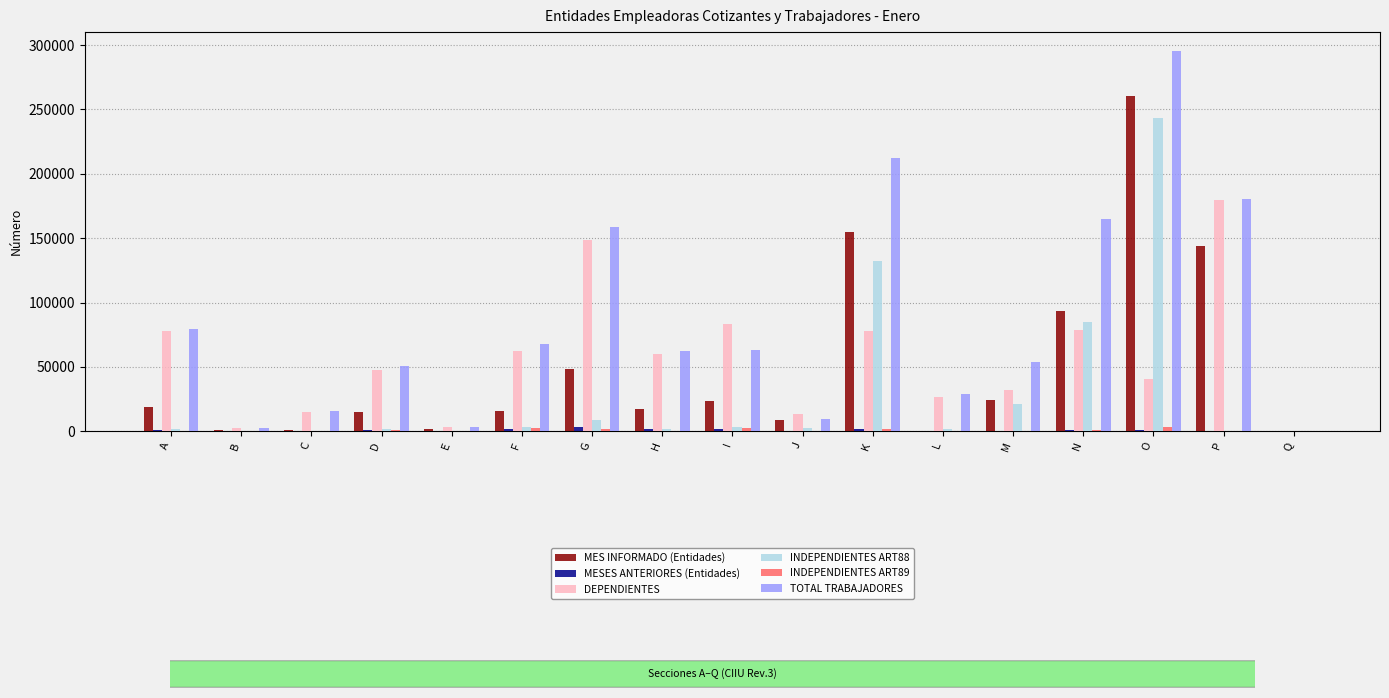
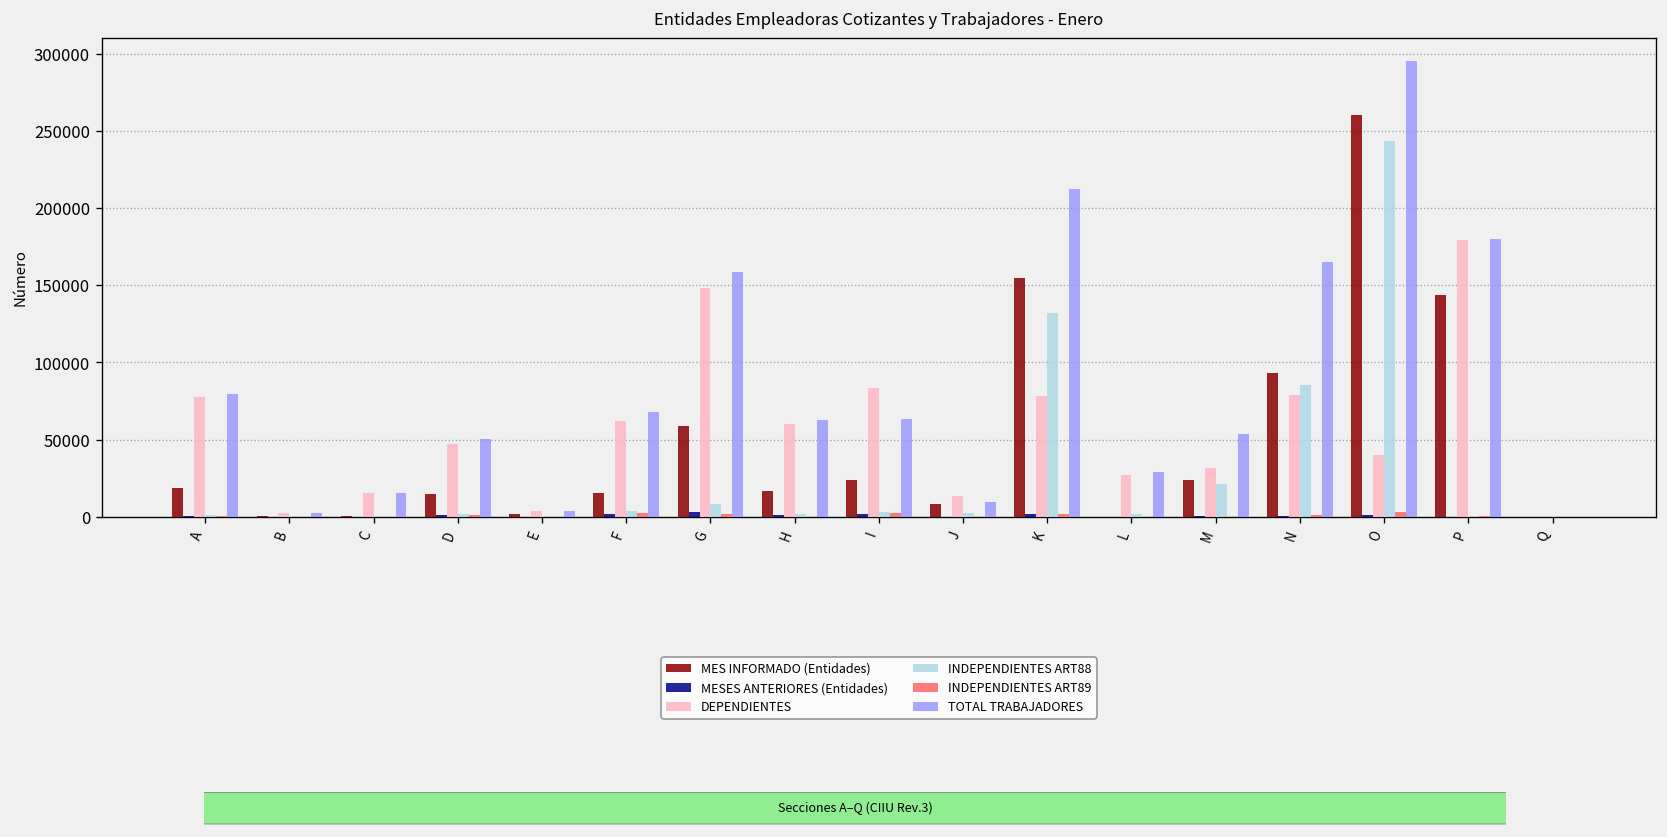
MES INFORMADO (Entidades), G: 49000 -> 59000
